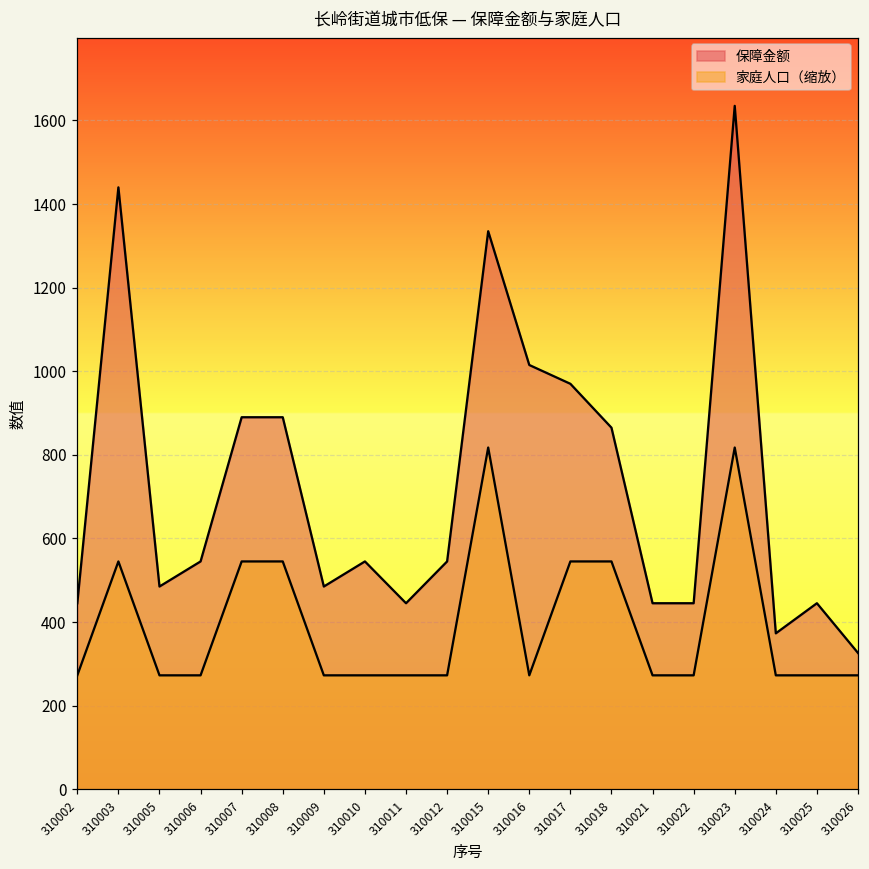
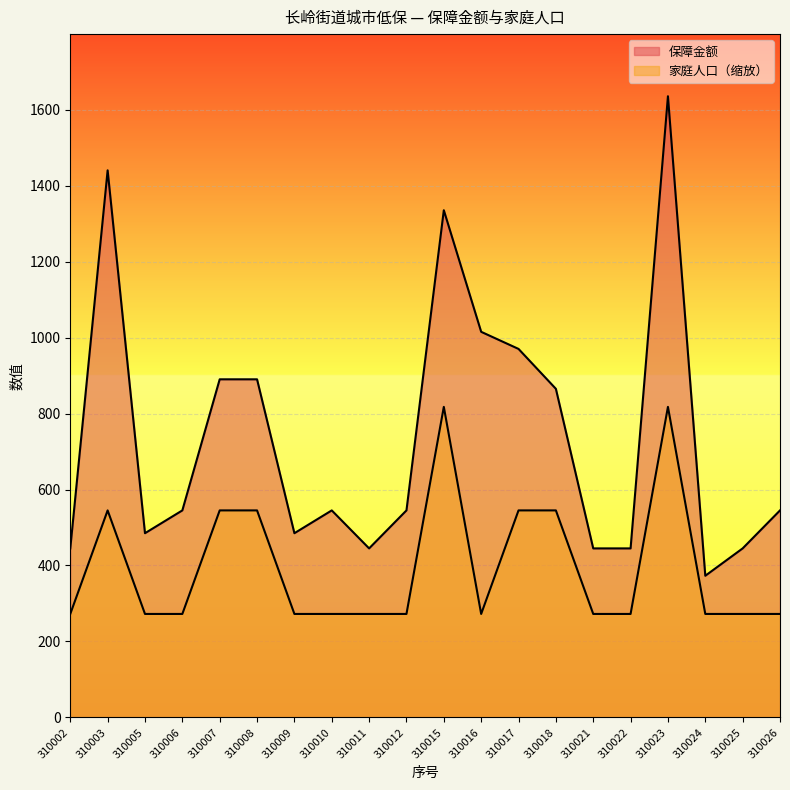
保障金额, 310026: 330 -> 550
